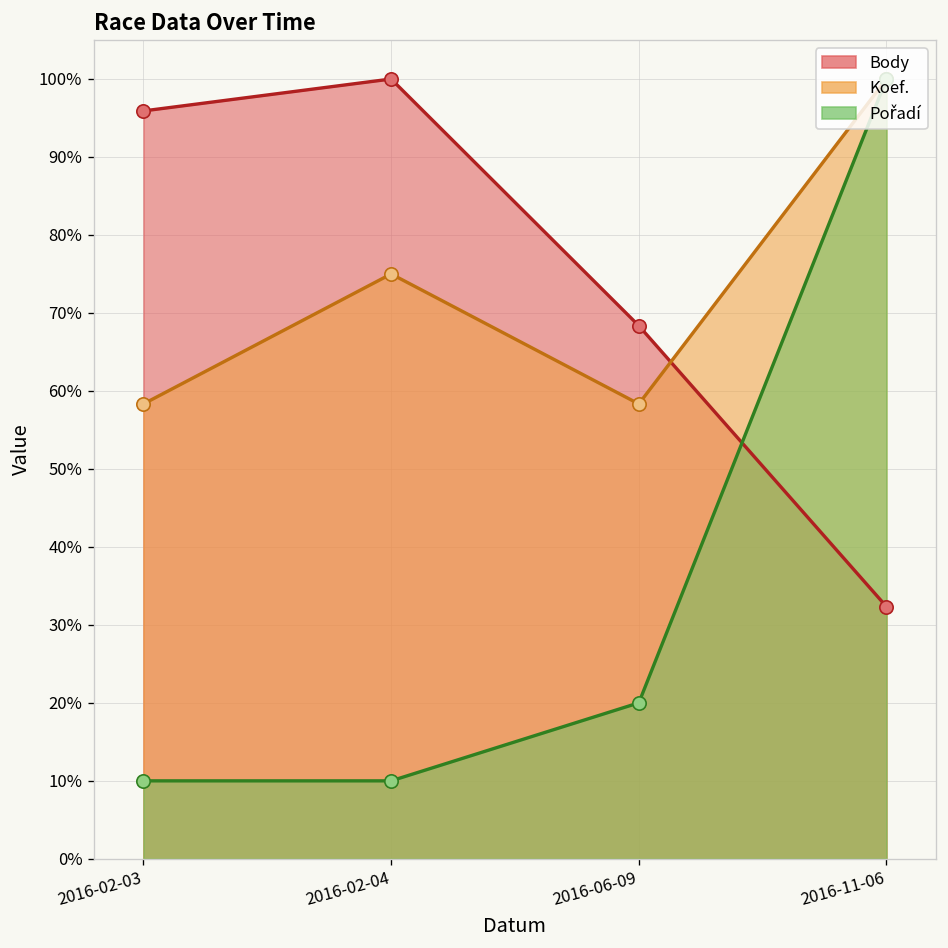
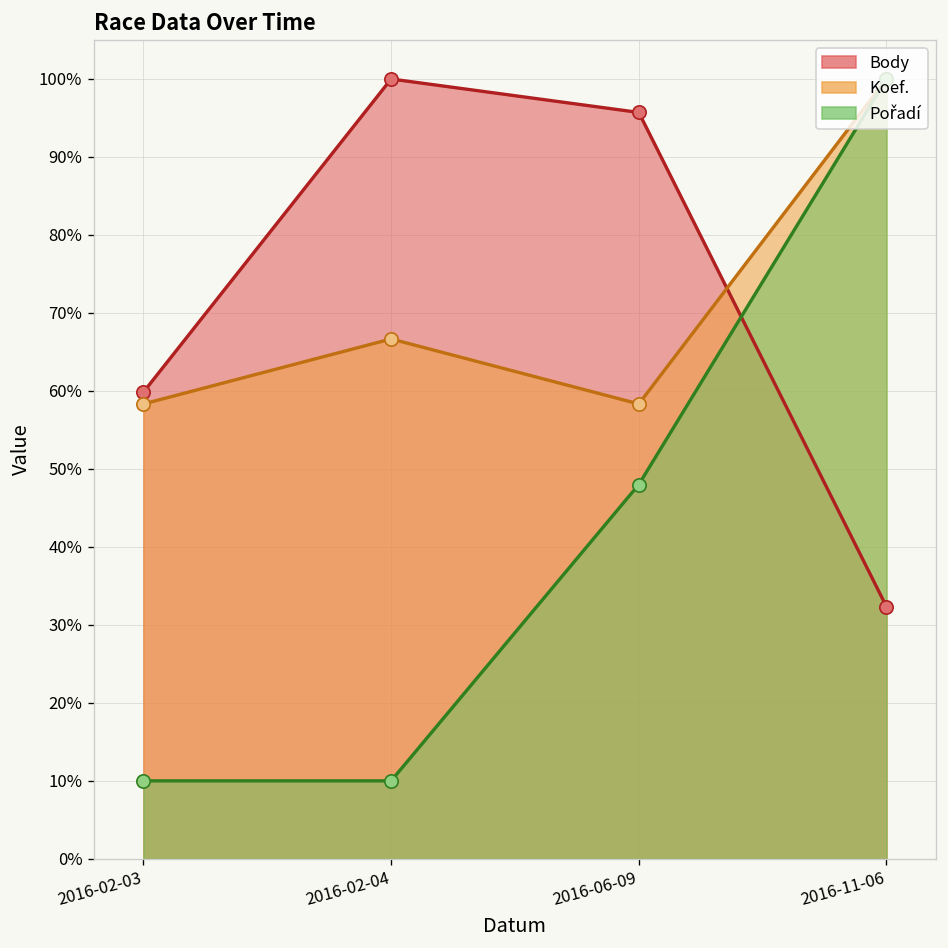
Body, 2016-02-03: 96% -> 60%
Koef., 2016-02-04: 75% -> 67%
Body, 2016-06-09: 68% -> 96%
Pořadí, 2016-06-09: 20% -> 48%
